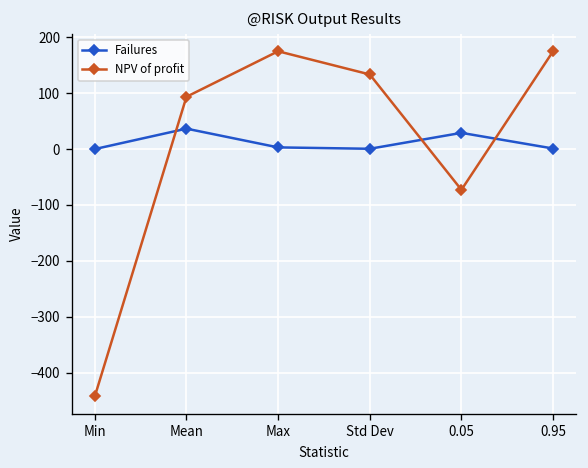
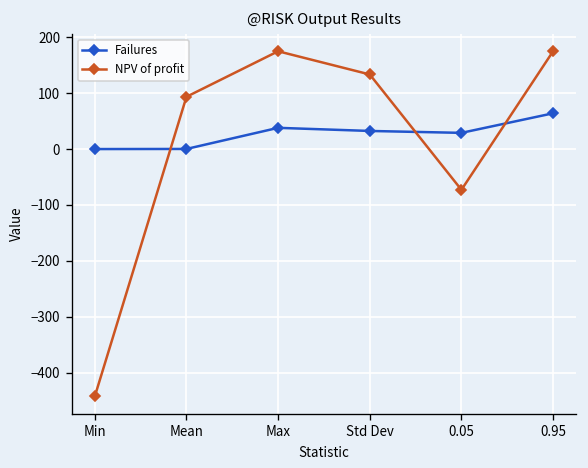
Failures, Mean: 40 -> 0
Failures, Max: 0 -> 40
Failures, Std Dev: 0 -> 30
Failures, 0.95: 0 -> 60
